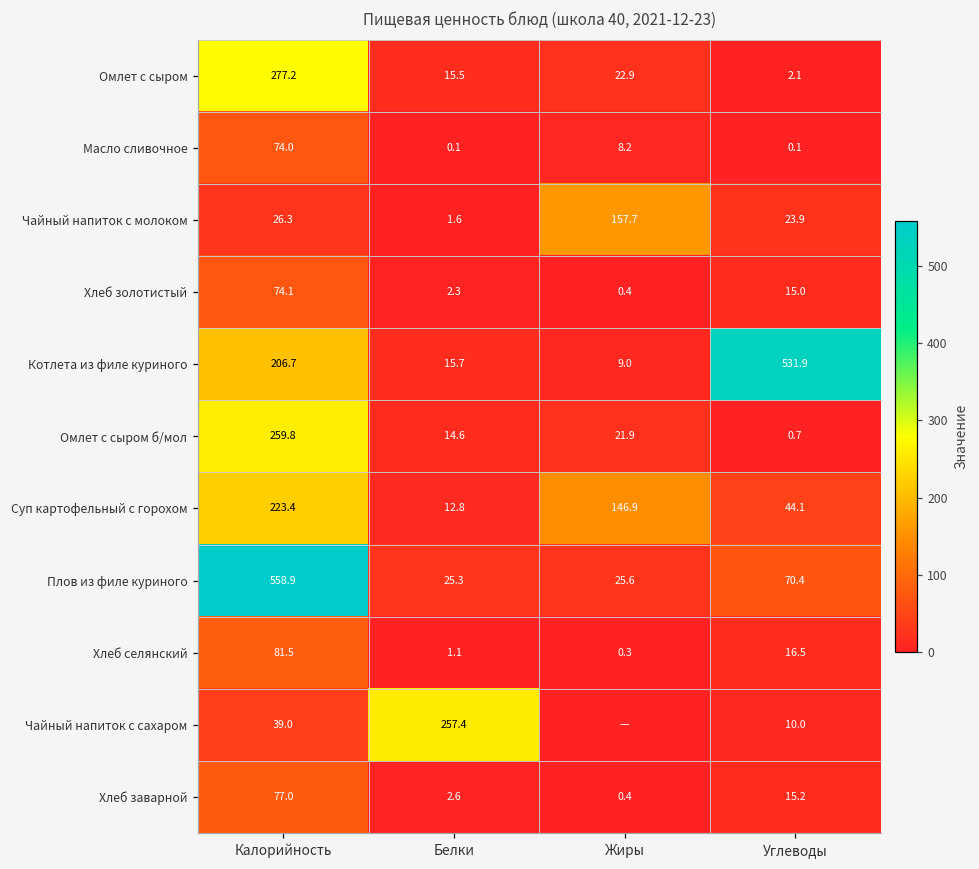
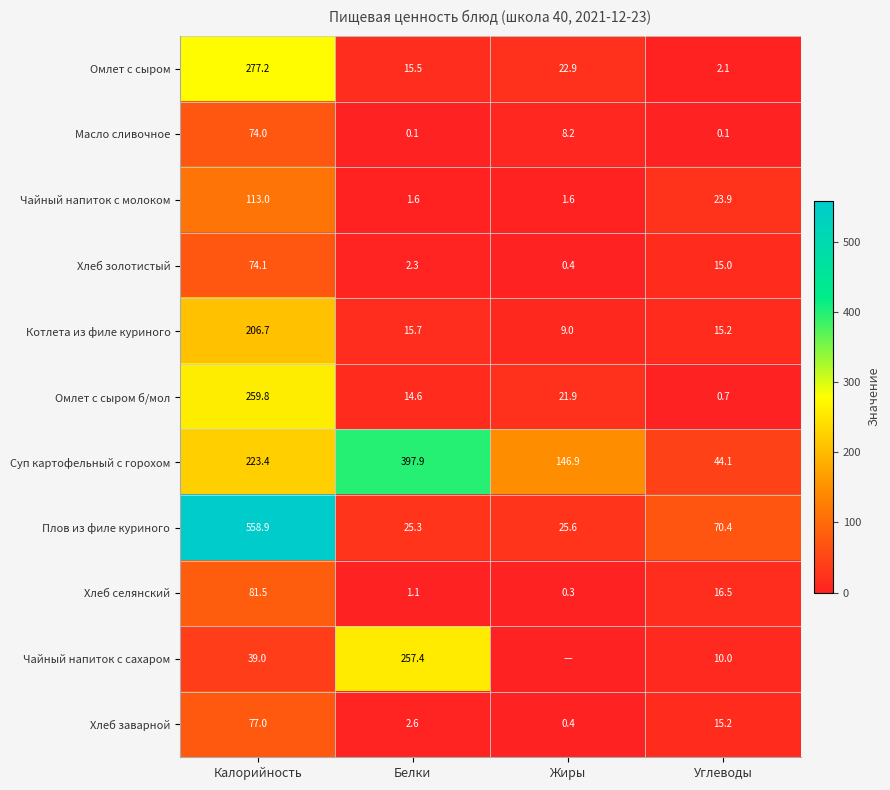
Чайный напиток с молоком, Калорийность: 26.3 -> 113.0
Чайный напиток с молоком, Жиры: 157.7 -> 1.6
Котлета из филе куриного, Углеводы: 531.9 -> 15.2
Суп картофельный с горохом, Белки: 12.8 -> 397.9
